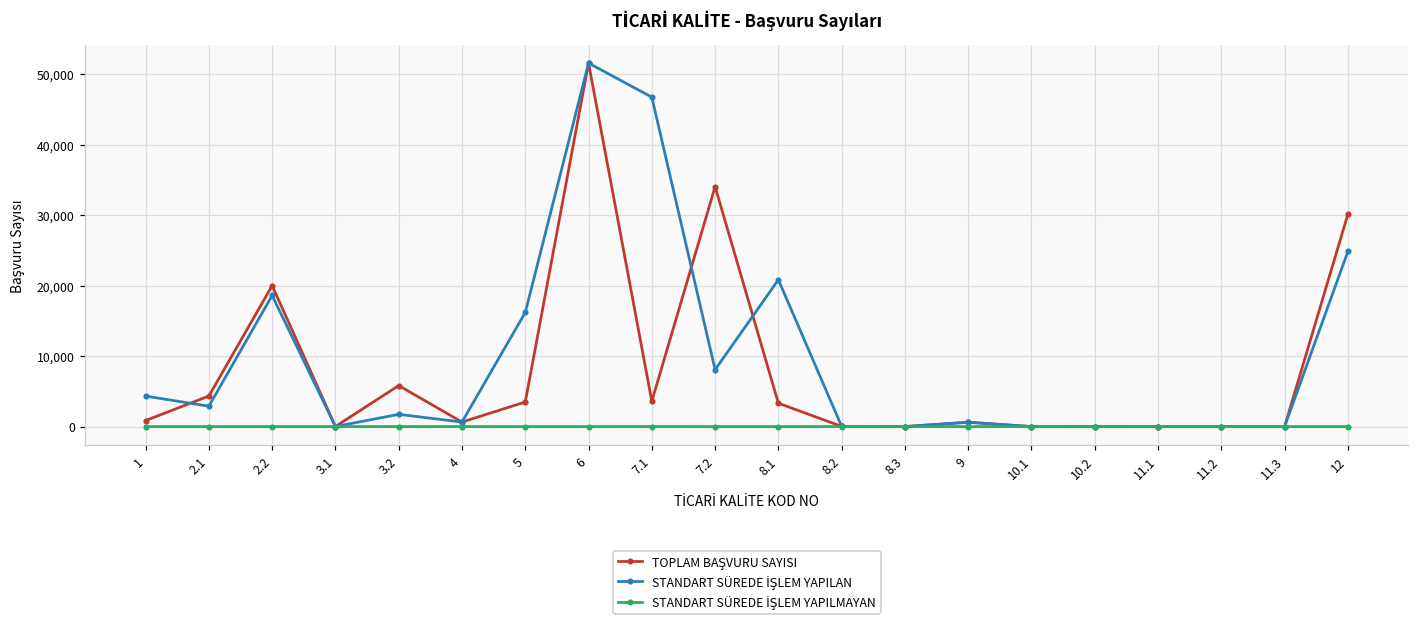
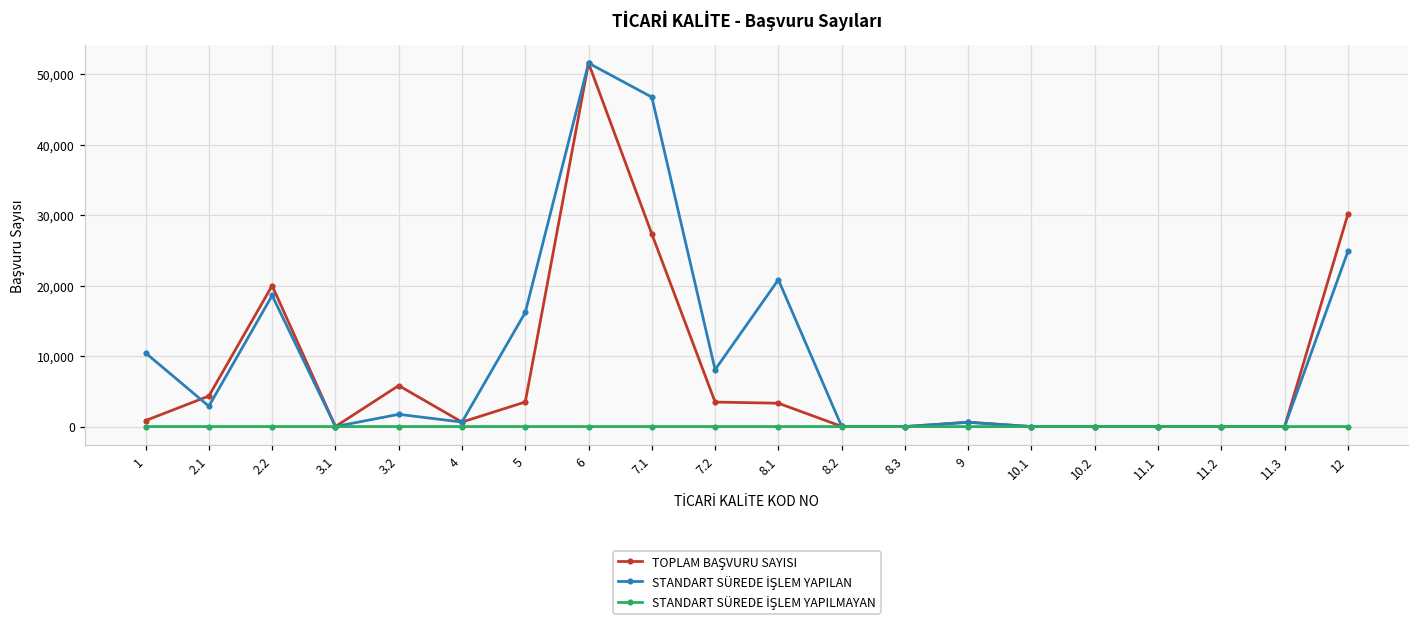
STANDART SÜREDE İŞLEM YAPILAN, 1: 4,000 -> 10,000
TOPLAM BAŞVURU SAYISI, 7.1: 4,000 -> 27,000
TOPLAM BAŞVURU SAYISI, 7.2: 34,000 -> 3,000
